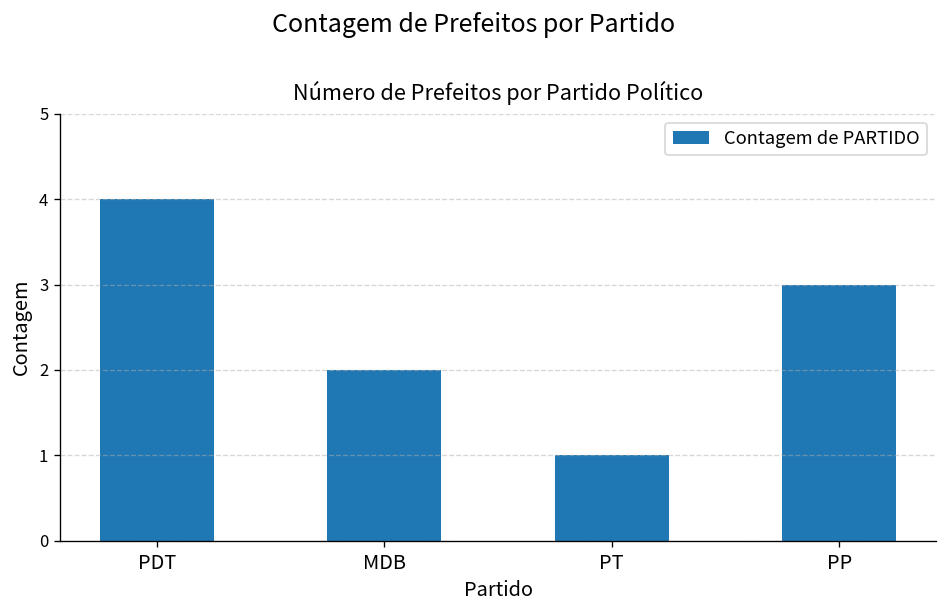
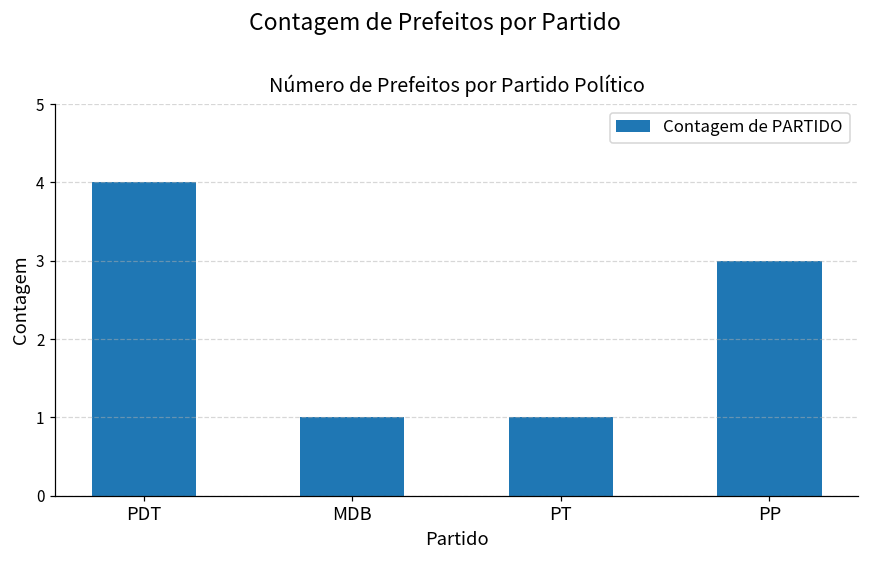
MDB: 2 -> 1
